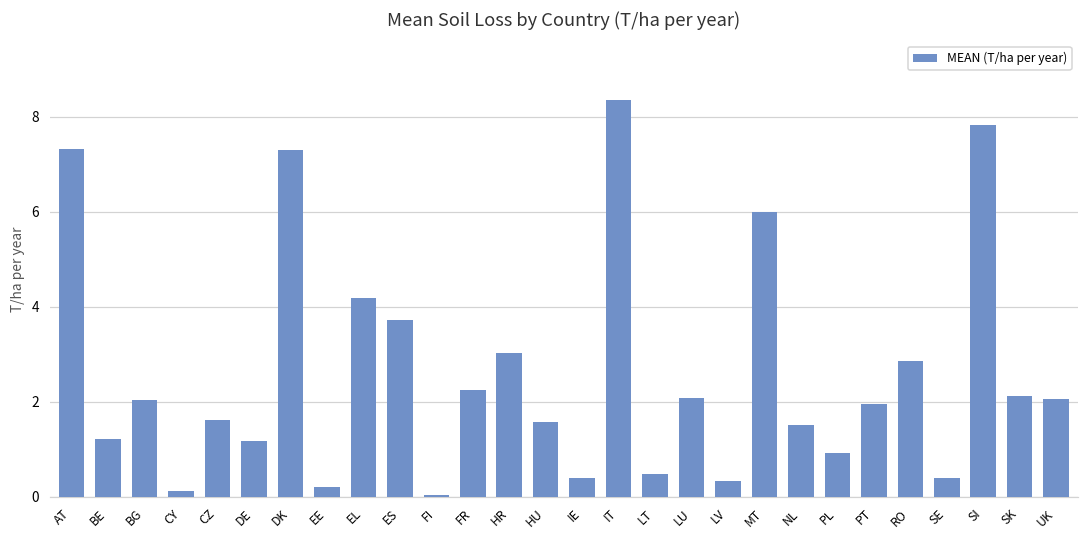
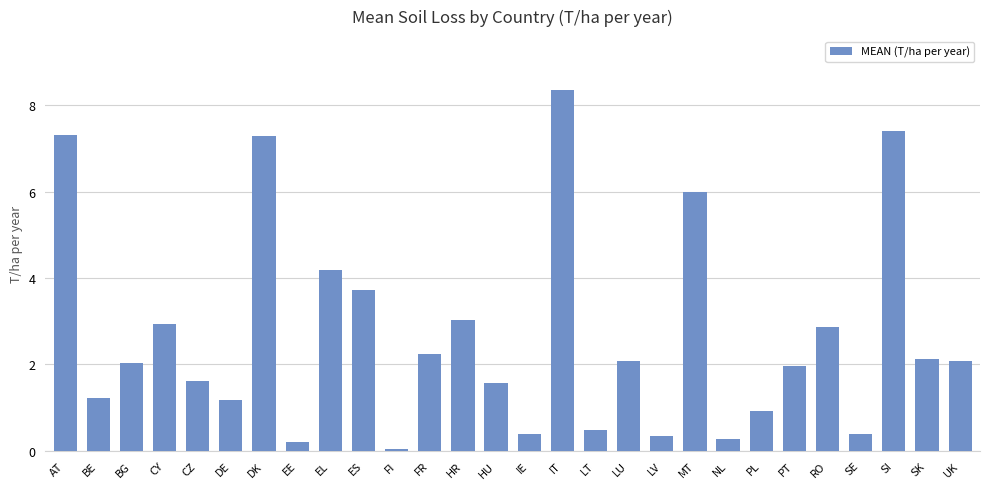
CY: 0.1 -> 2.9
NL: 1.5 -> 0.3
SI: 7.8 -> 7.4
